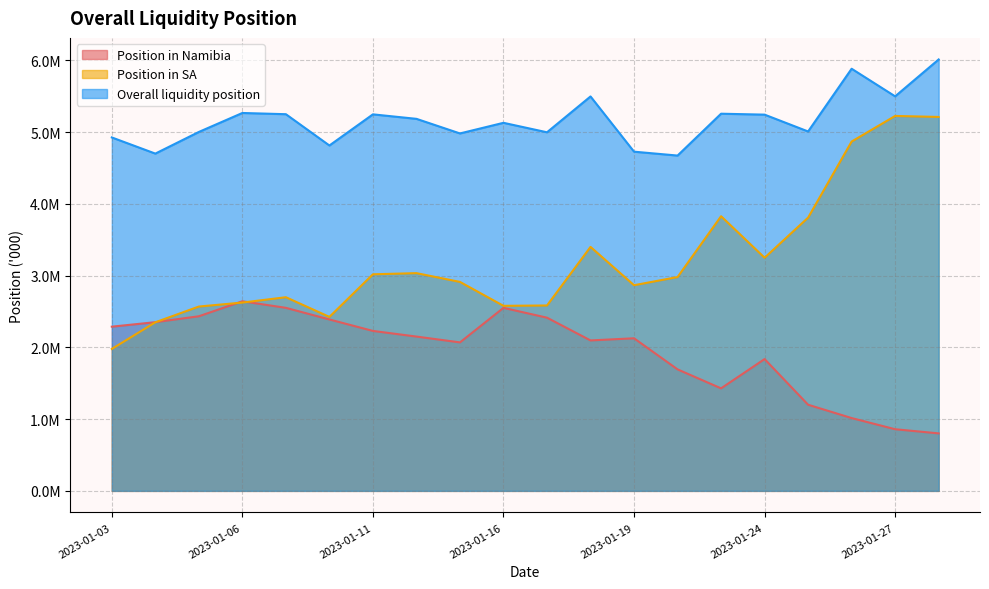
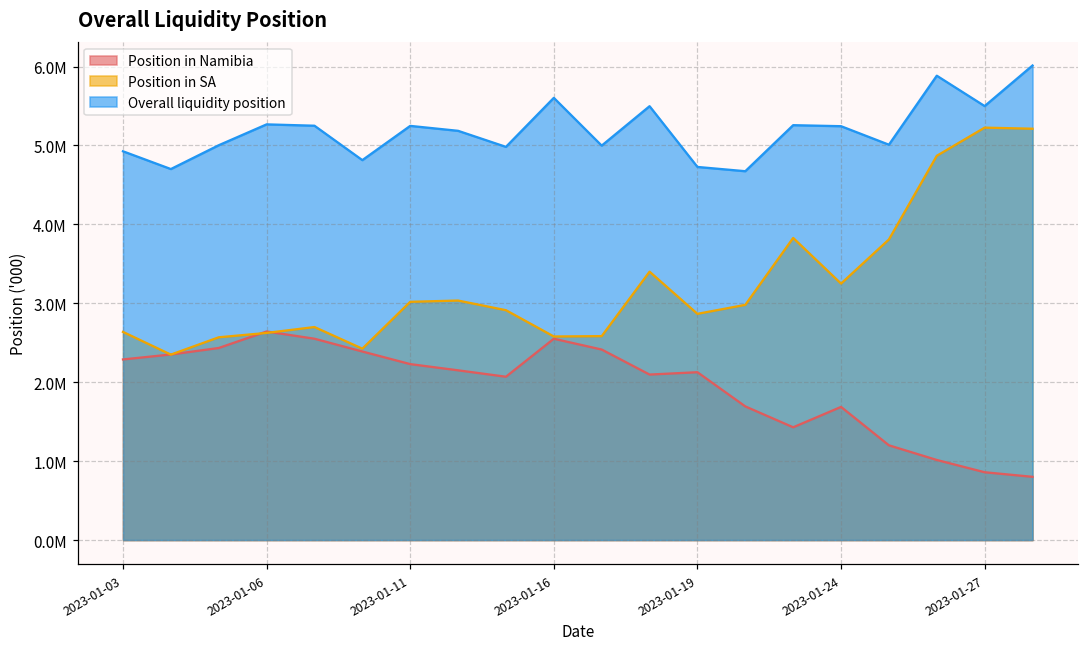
Position in SA, 2023-01-03: 2000000 -> 2600000
Overall liquidity position, 2023-01-16: 5100000 -> 5600000
Position in Namibia, 2023-01-24: 1800000 -> 1700000
